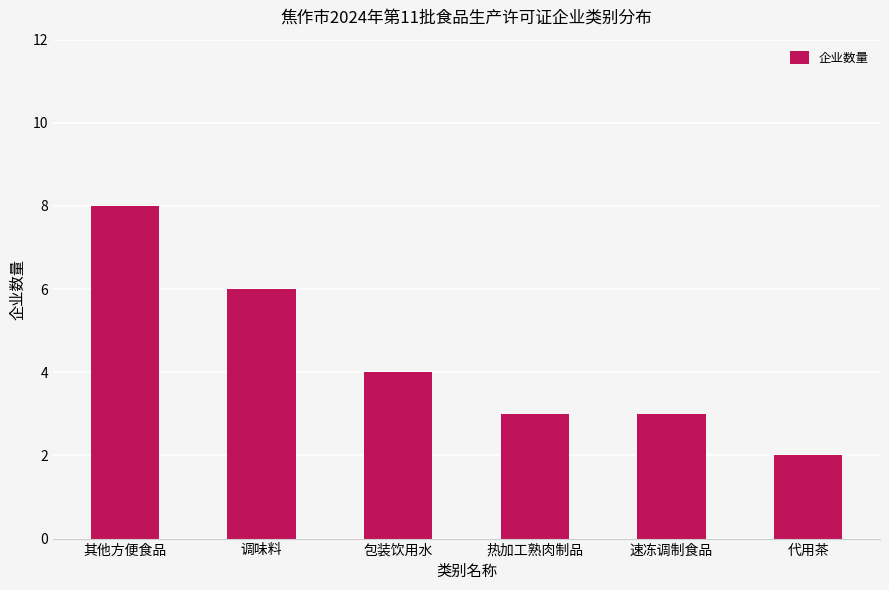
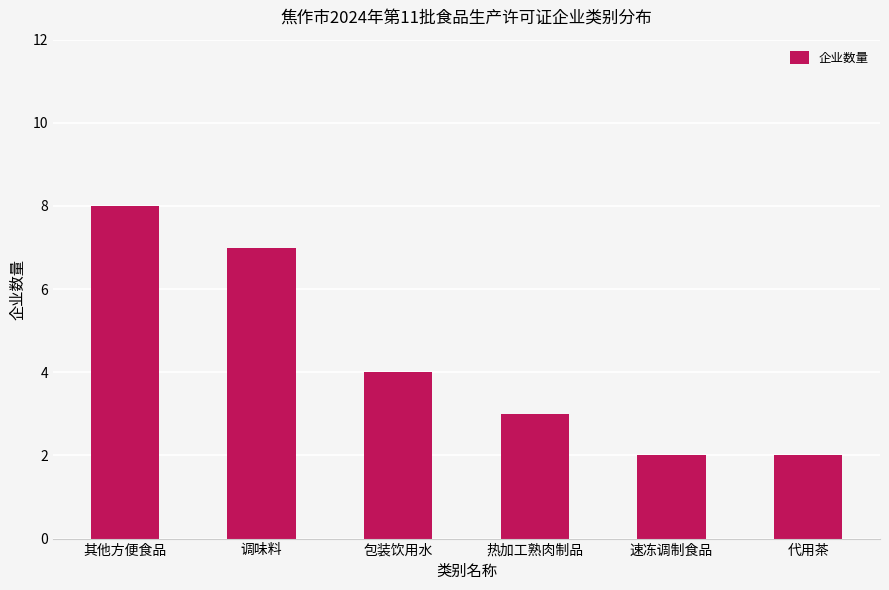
调味料: 6 -> 7
速冻调制食品: 3 -> 2
